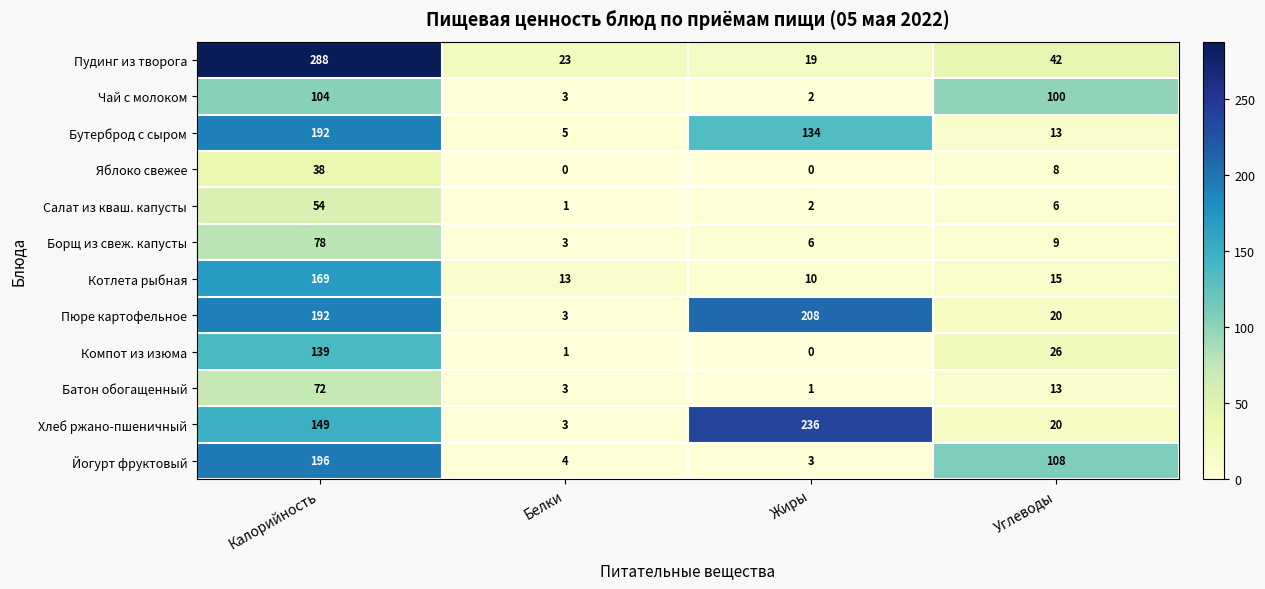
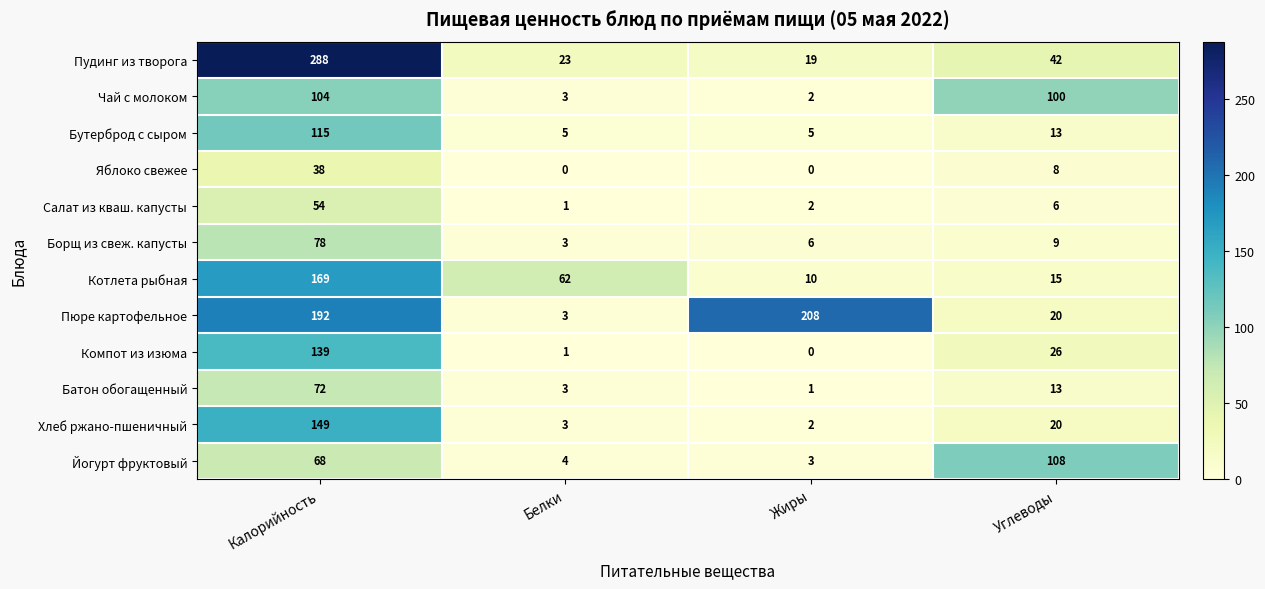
Бутерброд с сыром, Калорийность: 192 -> 115
Бутерброд с сыром, Жиры: 134 -> 5
Котлета рыбная, Белки: 13 -> 62
Хлеб ржано-пшеничный, Жиры: 236 -> 2
Йогурт фруктовый, Калорийность: 196 -> 68
